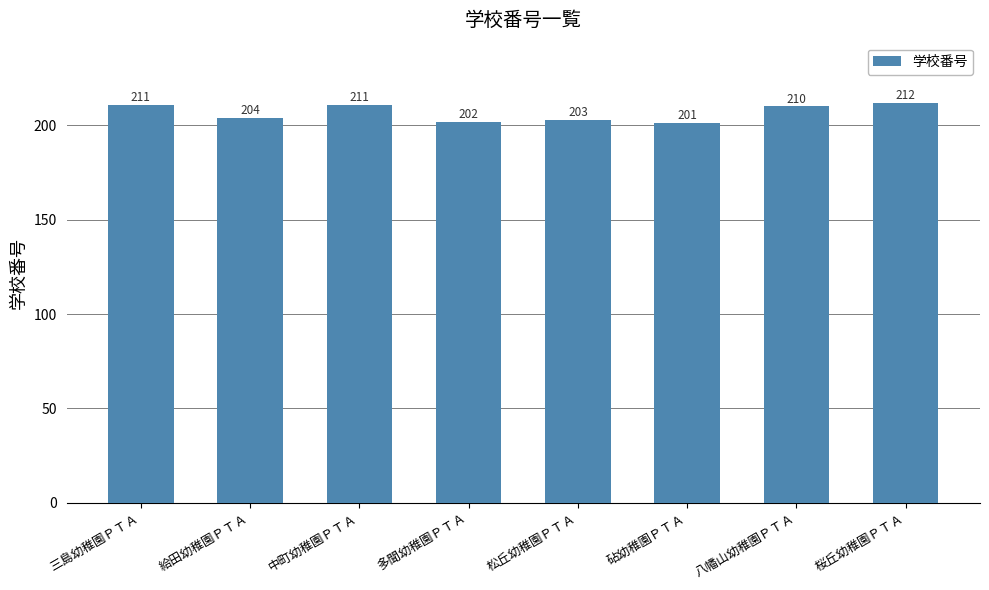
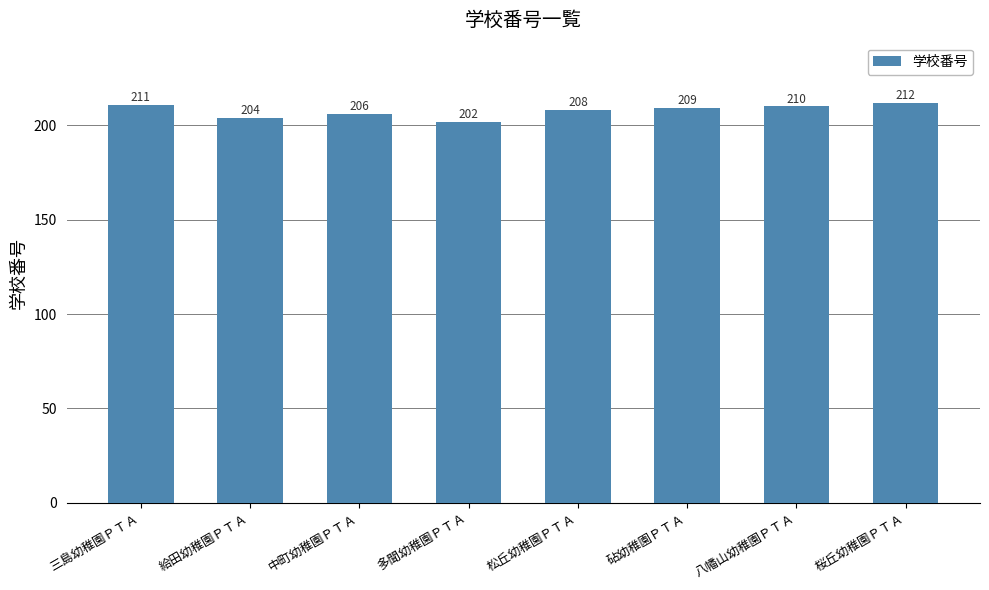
中町幼稚園ＰＴＡ: 211 -> 206
松丘幼稚園ＰＴＡ: 203 -> 208
砧幼稚園ＰＴＡ: 201 -> 209
